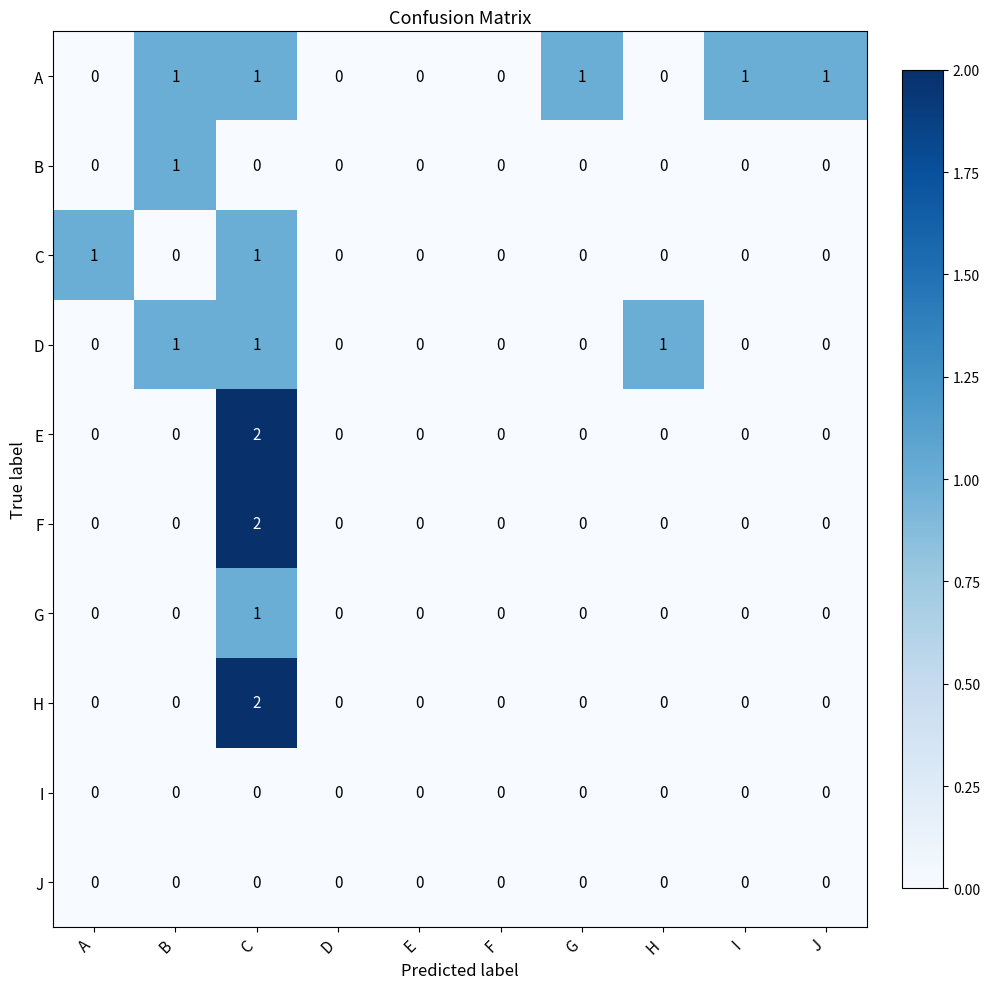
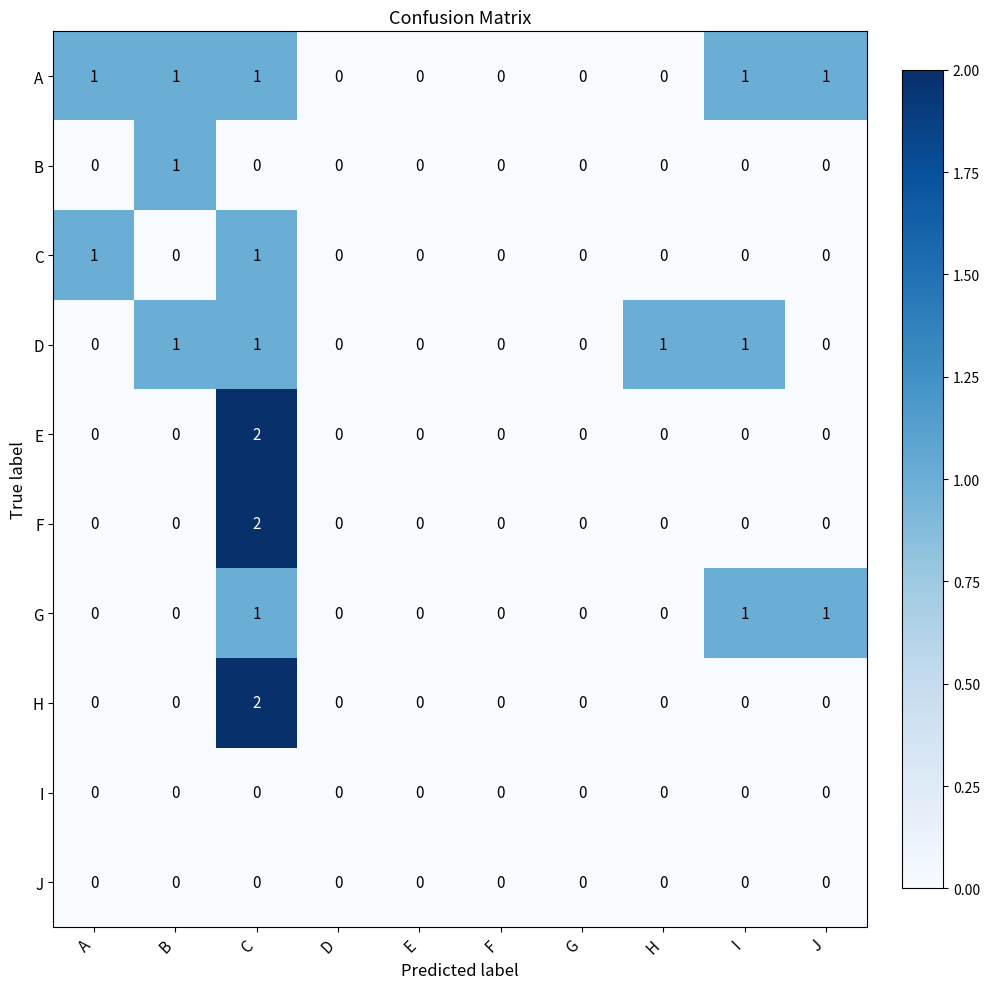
A, A: 0 -> 1
A, G: 1 -> 0
D, I: 0 -> 1
G, I: 0 -> 1
G, J: 0 -> 1
